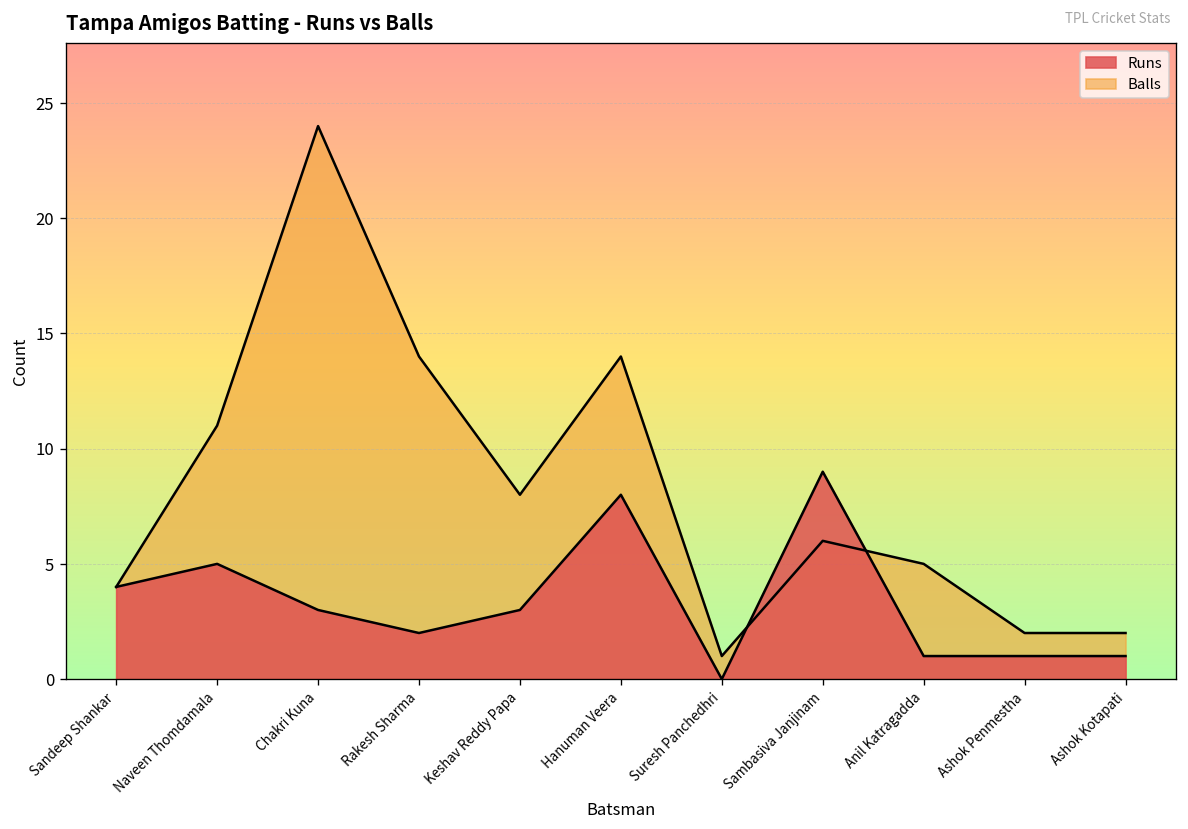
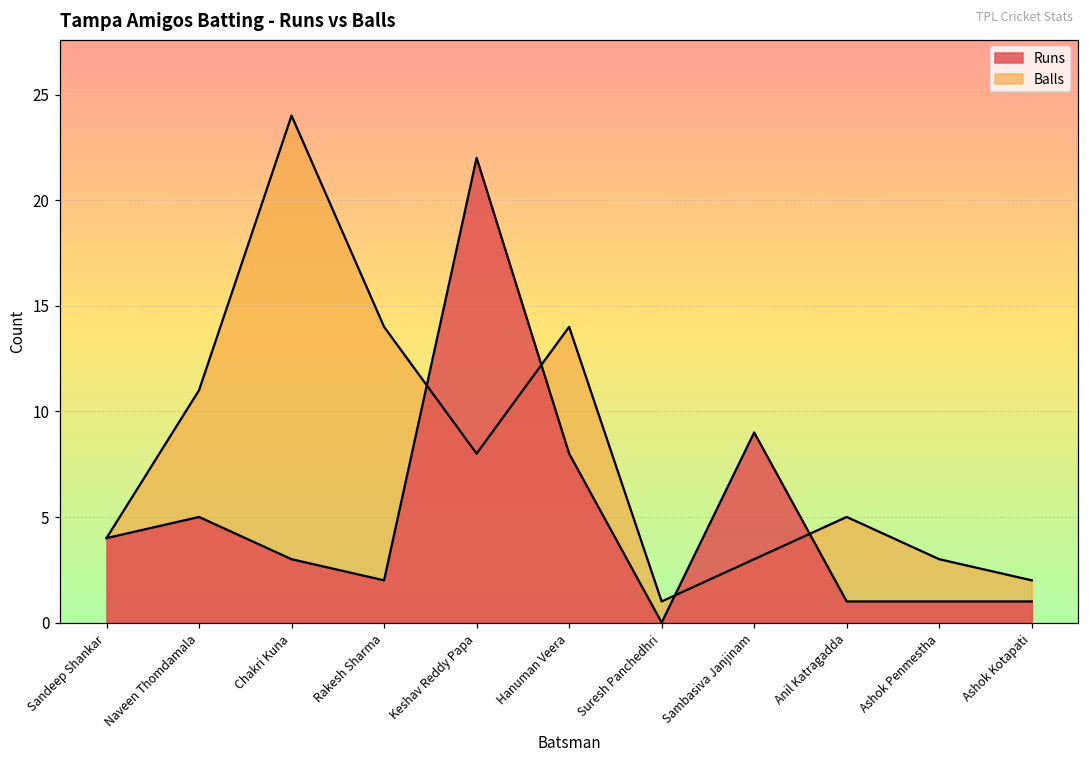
Runs, Keshav Reddy Papa: 3 -> 22
Balls, Sambasiva Janjinam: 6 -> 3
Balls, Ashok Penmestha: 2 -> 3
